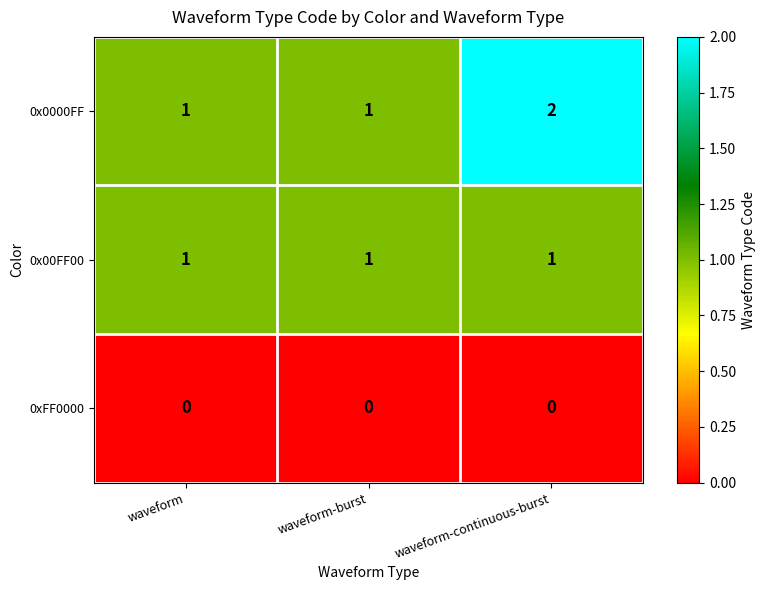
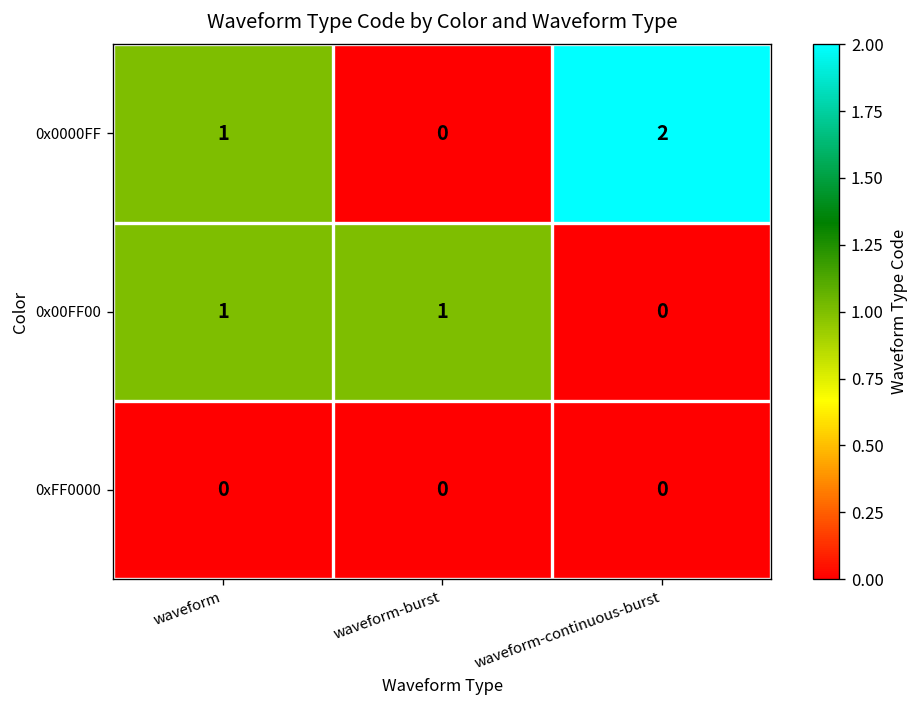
0x0000FF, waveform-burst: 1 -> 0
0x00FF00, waveform-continuous-burst: 1 -> 0
